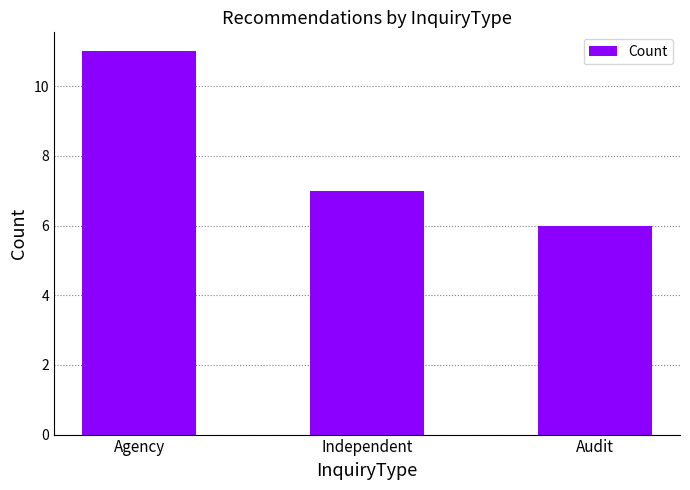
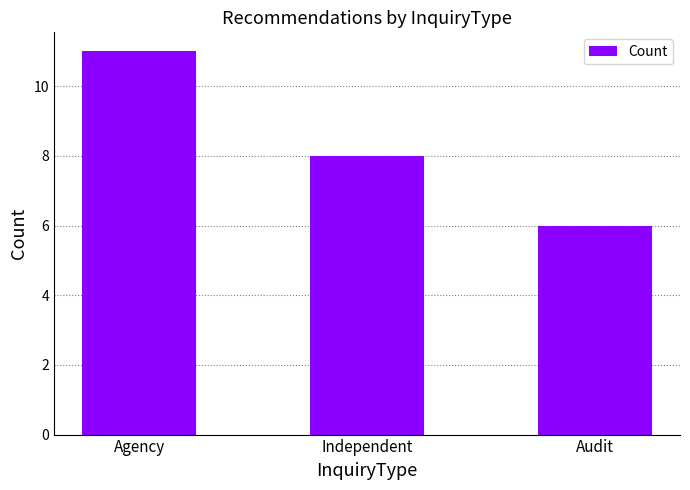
Independent: 7 -> 8
